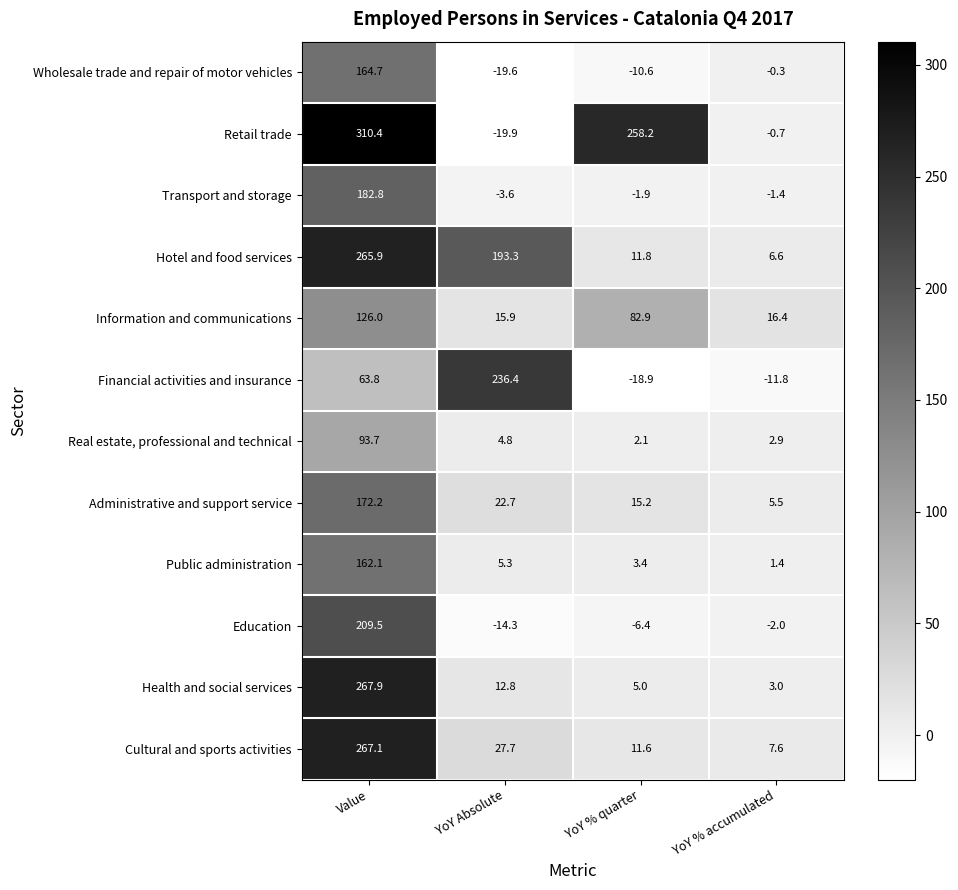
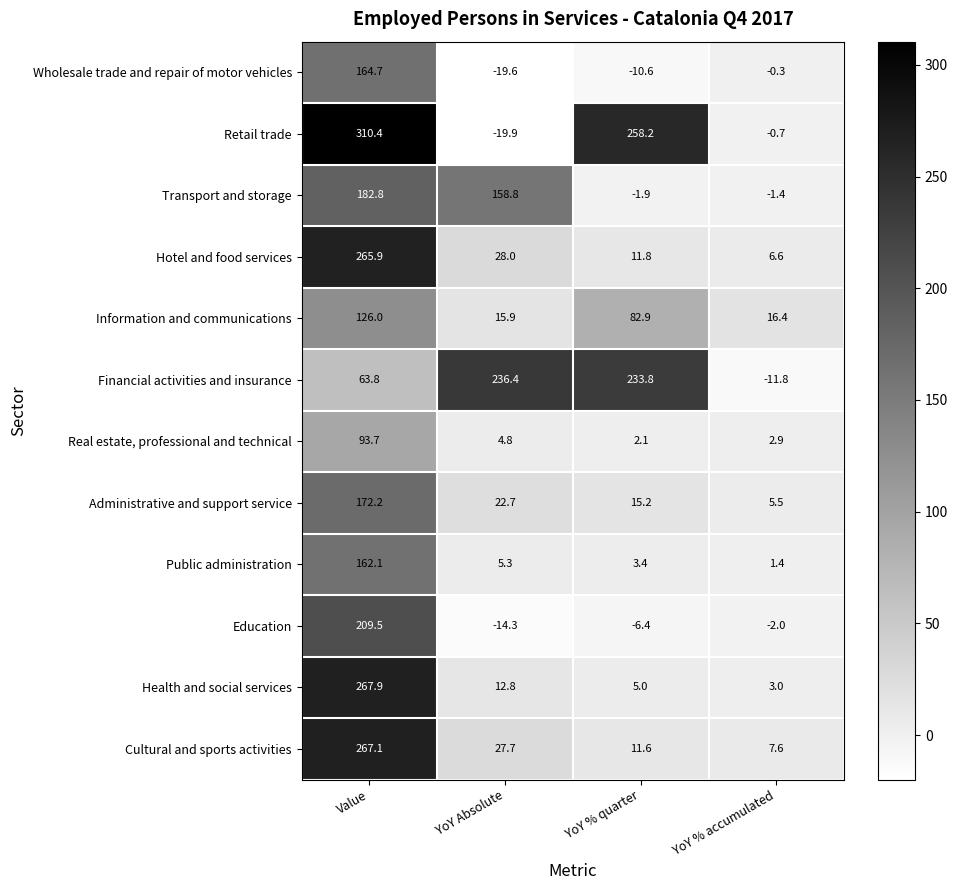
Transport and storage, YoY Absolute: -3.6 -> 158.8
Hotel and food services, YoY Absolute: 193.3 -> 28.0
Financial activities and insurance, YoY % quarter: -18.9 -> 233.8
